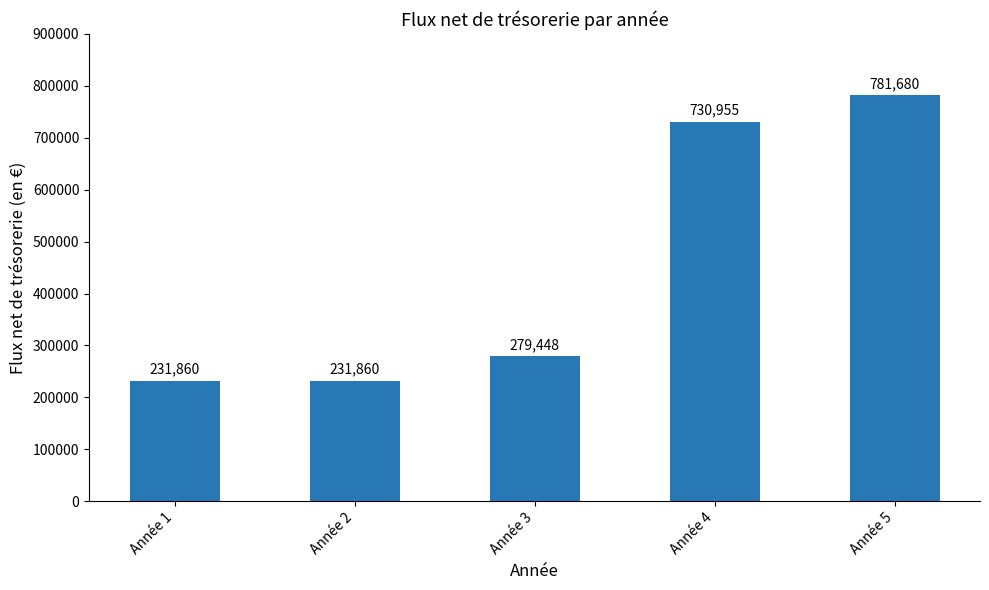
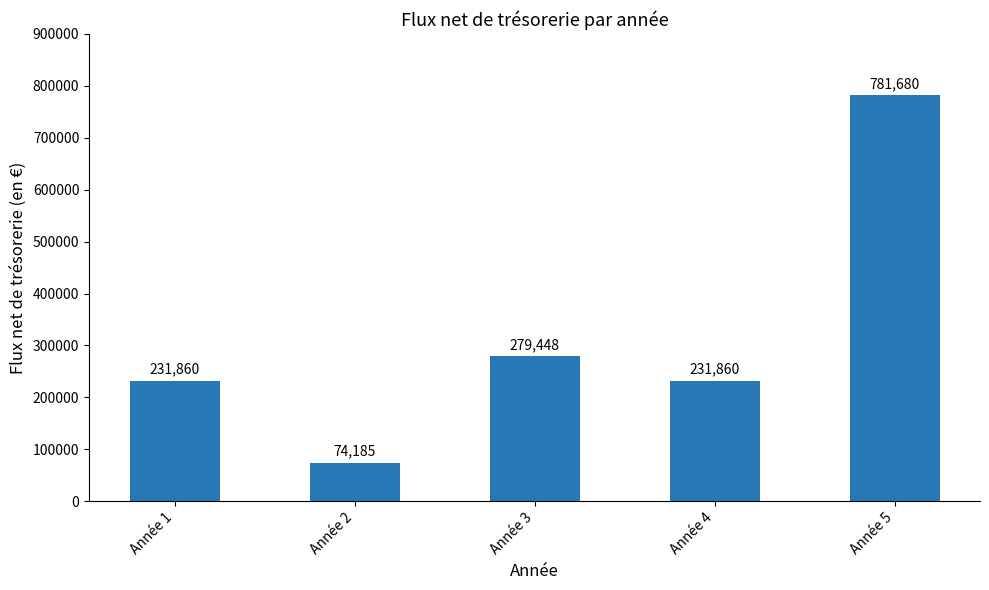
Année 2: 231,860 -> 74,185
Année 4: 730,955 -> 231,860
